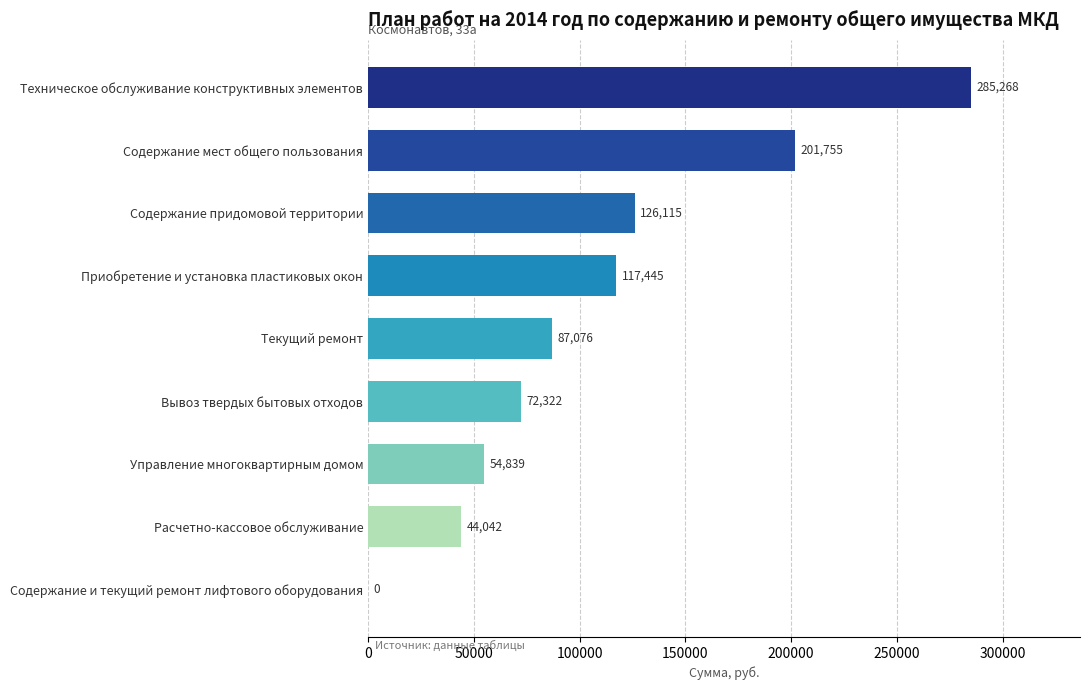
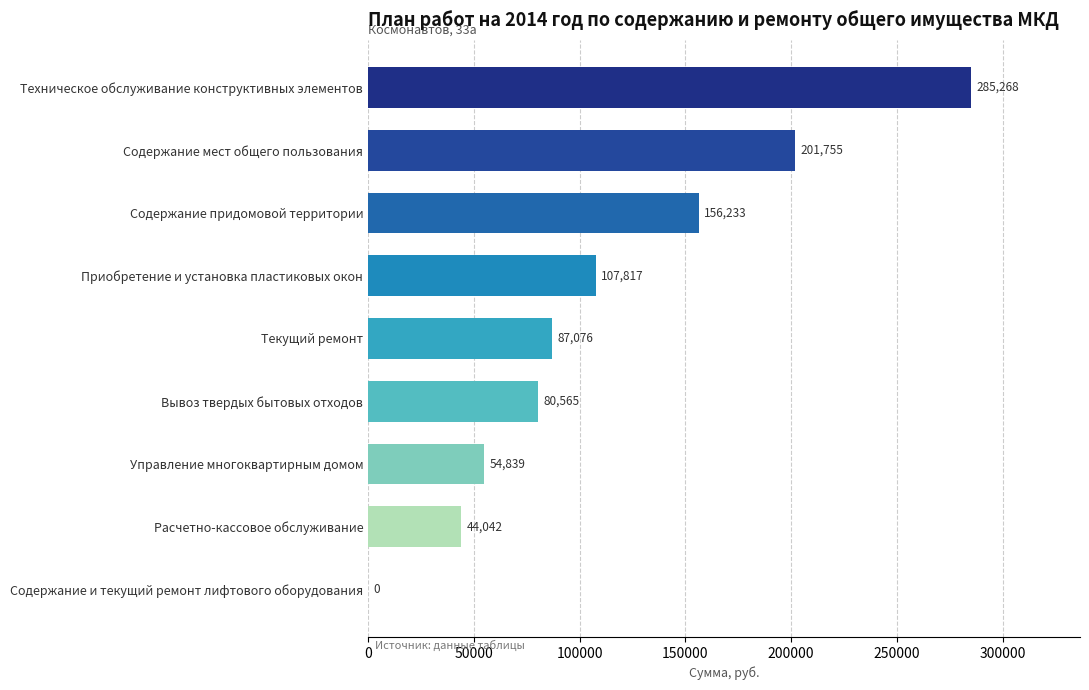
Содержание придомовой территории: 126,115 -> 156,233
Приобретение и установка пластиковых окон: 117,445 -> 107,817
Вывоз твердых бытовых отходов: 72,322 -> 80,565
